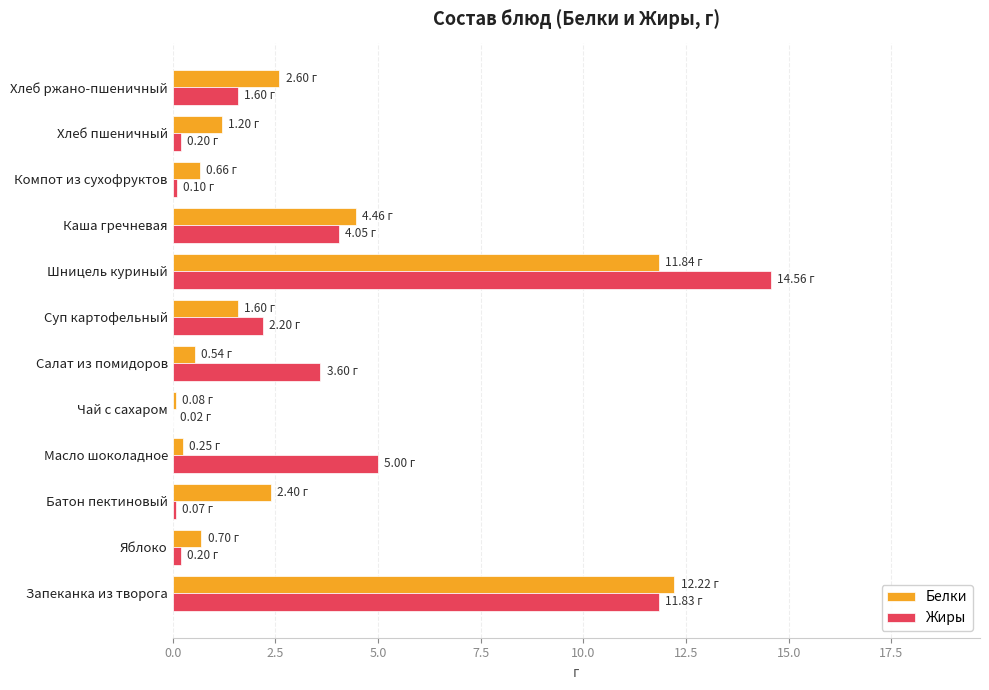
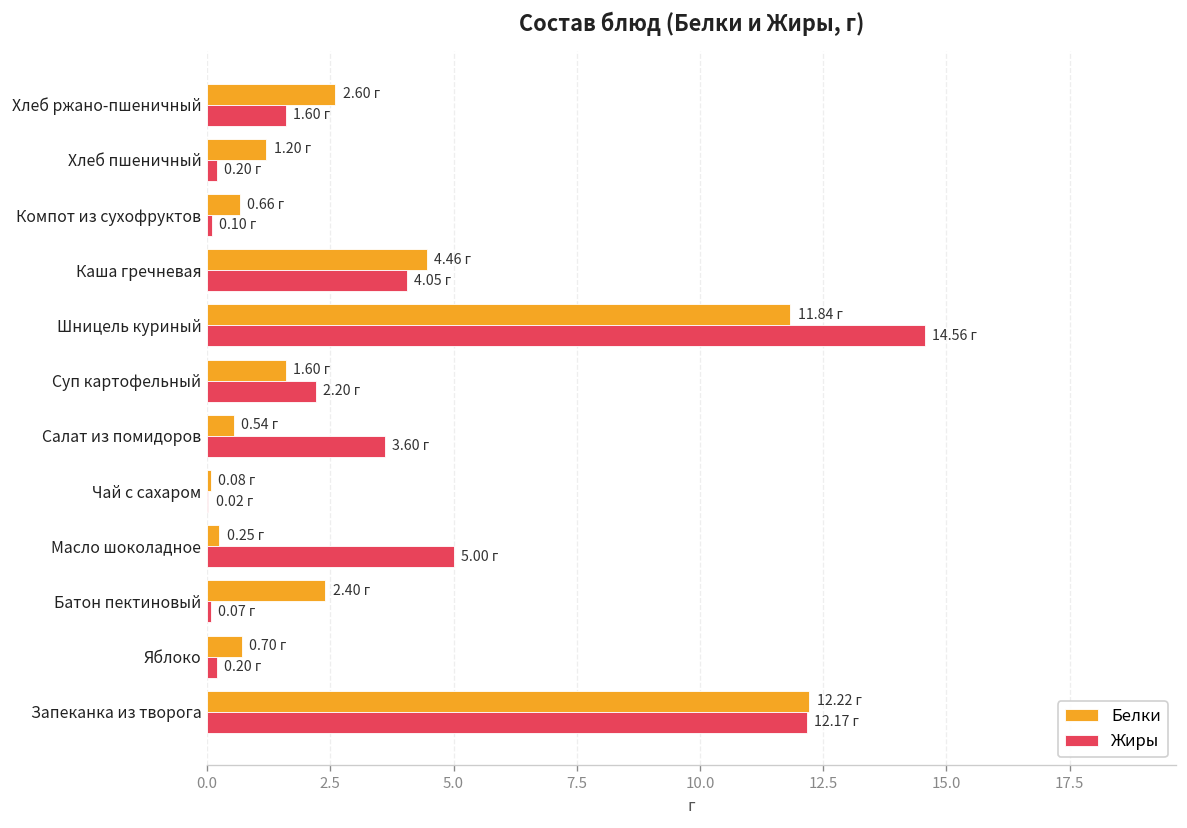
Жиры, Запеканка из творога: 11.83 -> 12.17
